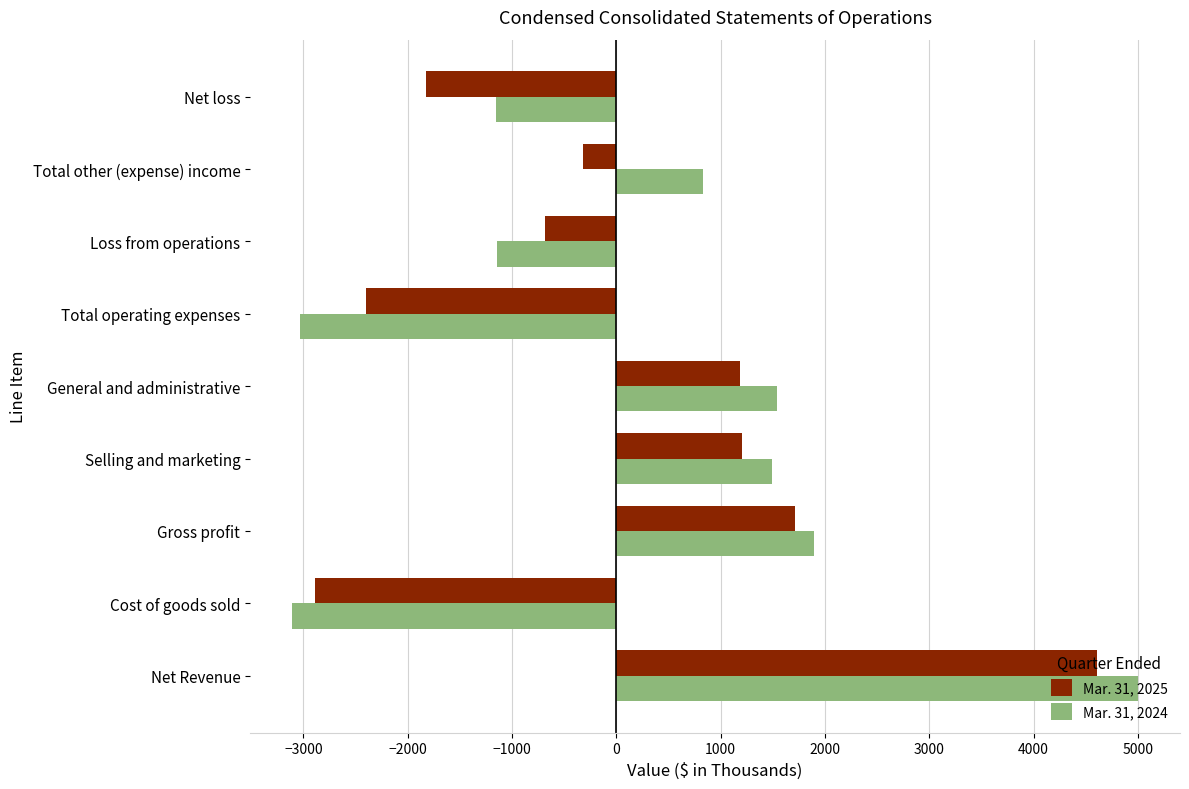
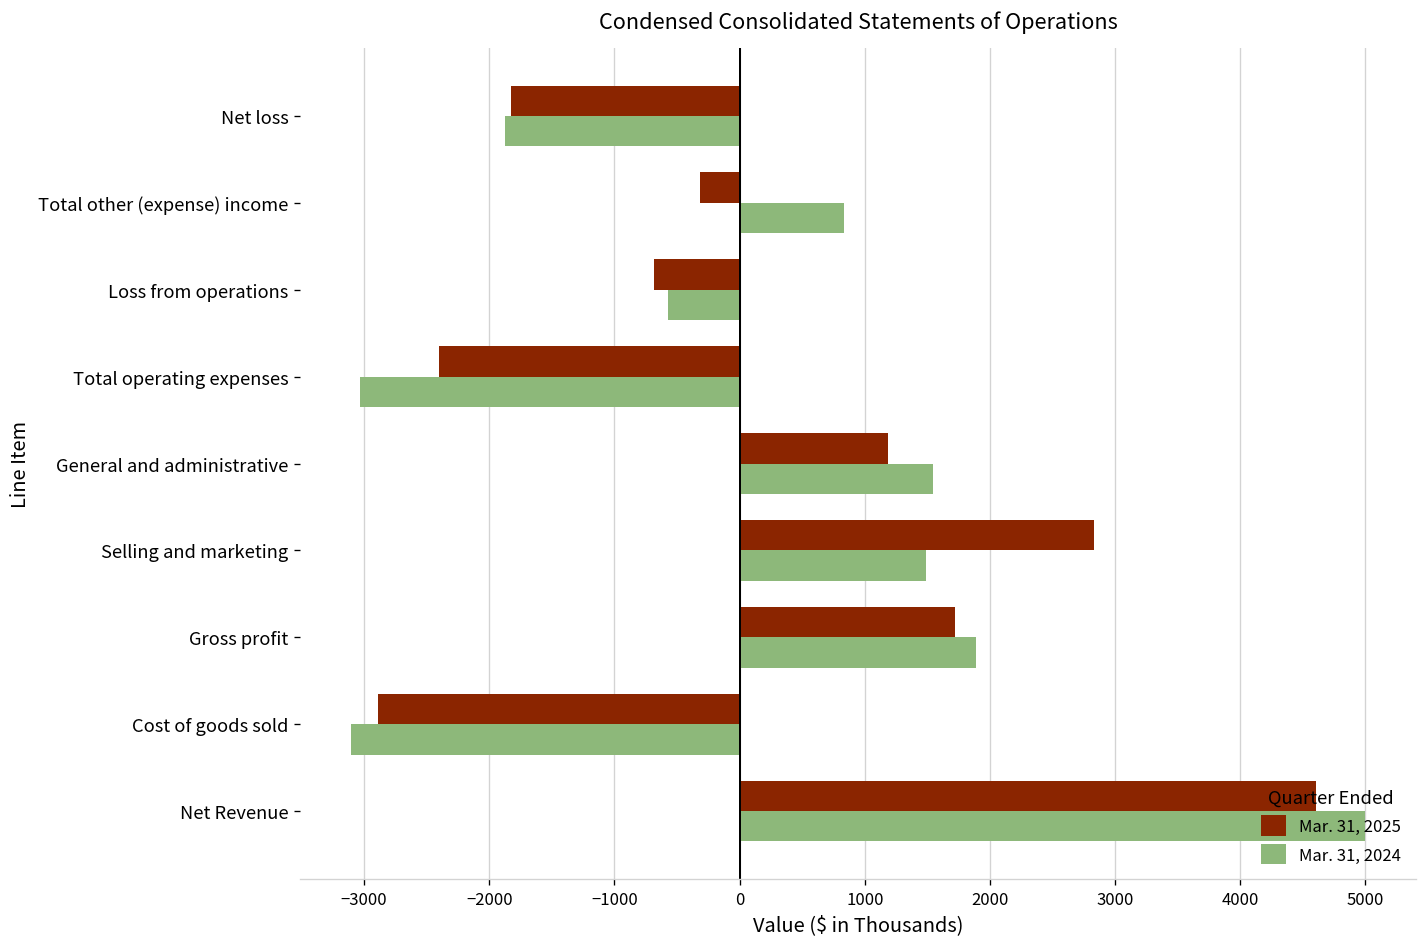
Mar. 31, 2024, Net loss: -1150 -> -1870
Mar. 31, 2024, Loss from operations: -1150 -> -580
Mar. 31, 2025, Selling and marketing: 1210 -> 2830
